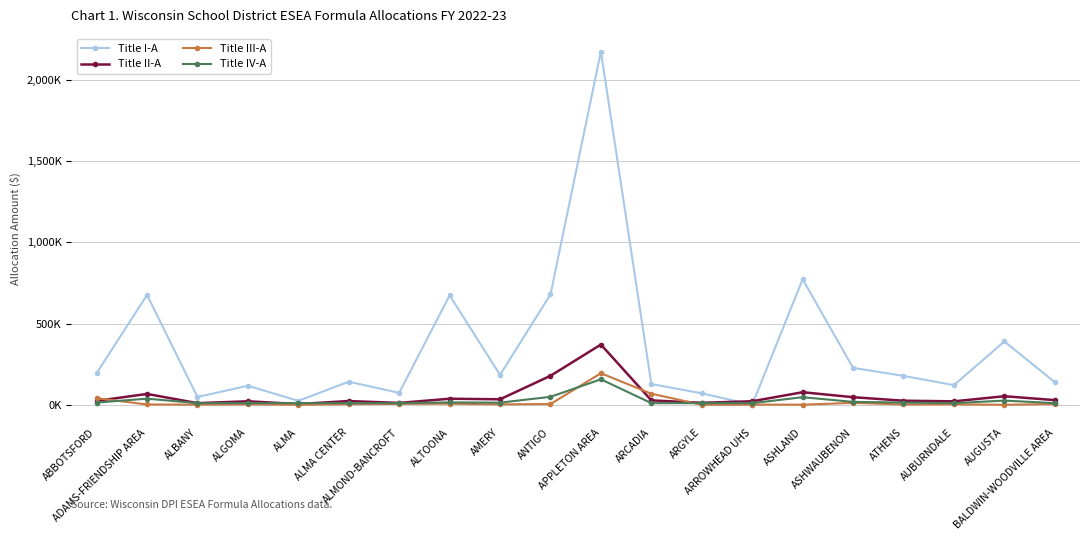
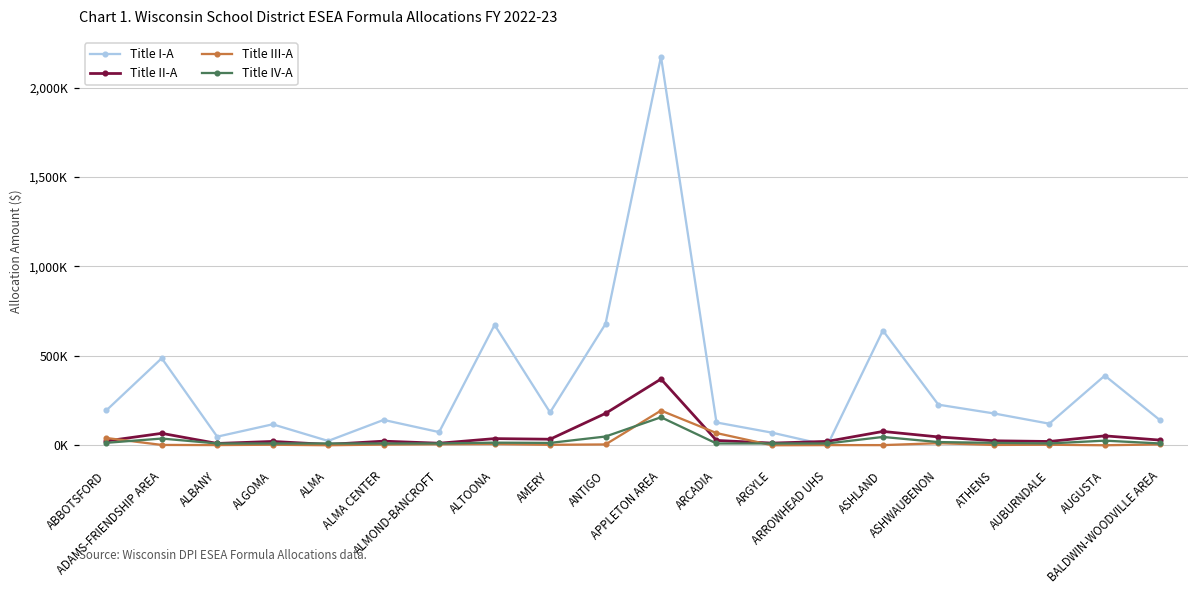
Title I-A, ADAMS-FRIENDSHIP AREA: 680,000 -> 490,000
Title I-A, ASHLAND: 770,000 -> 640,000
